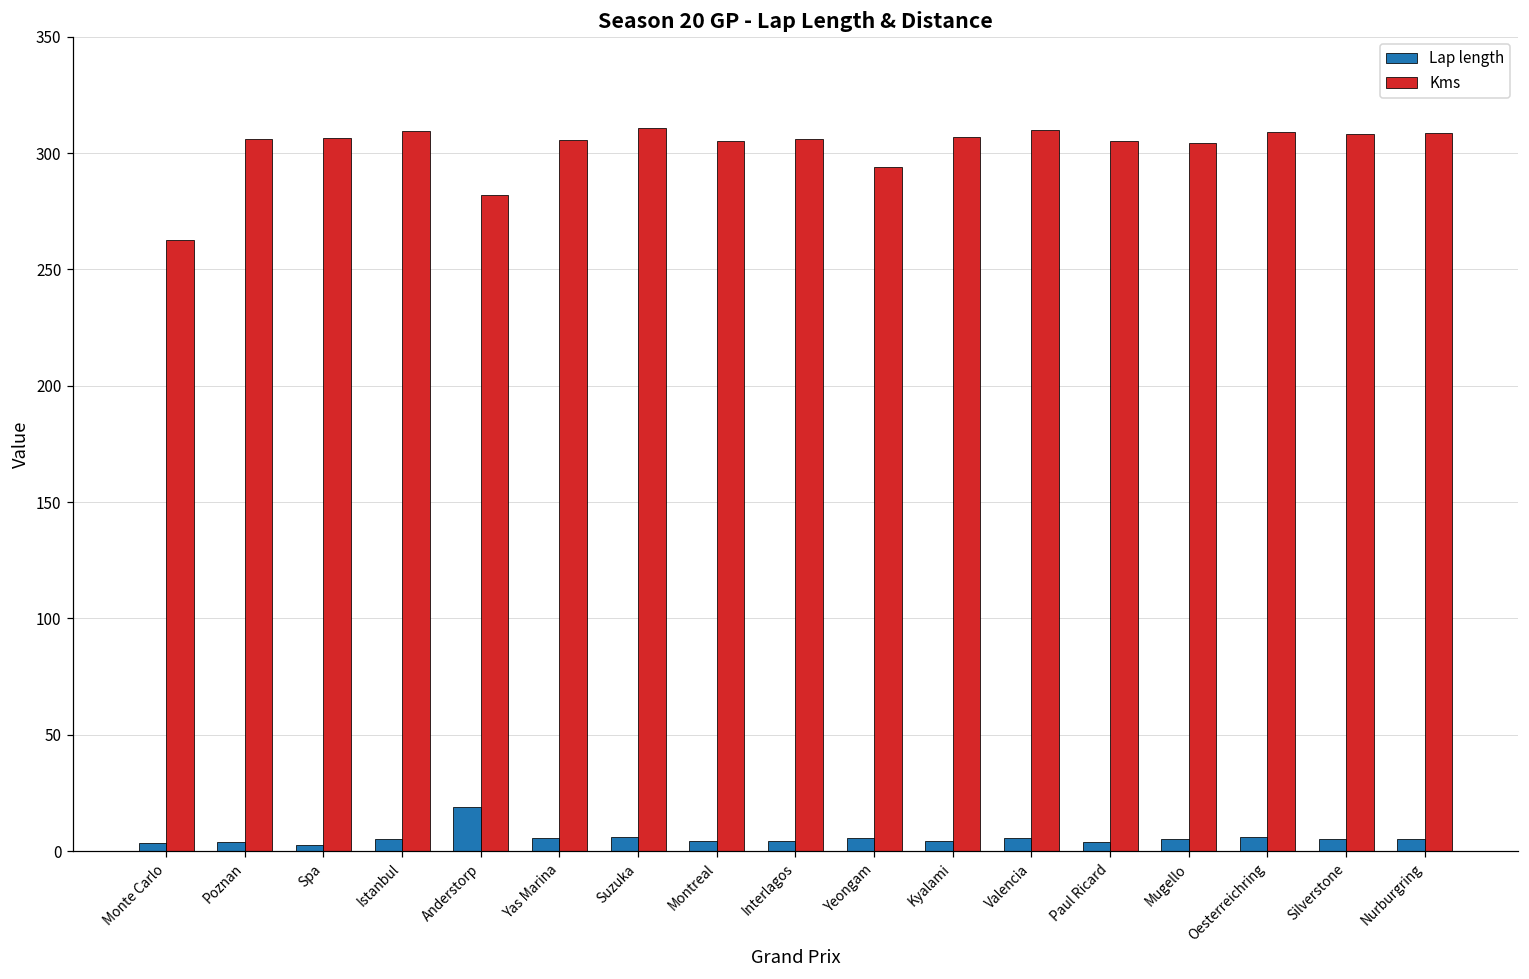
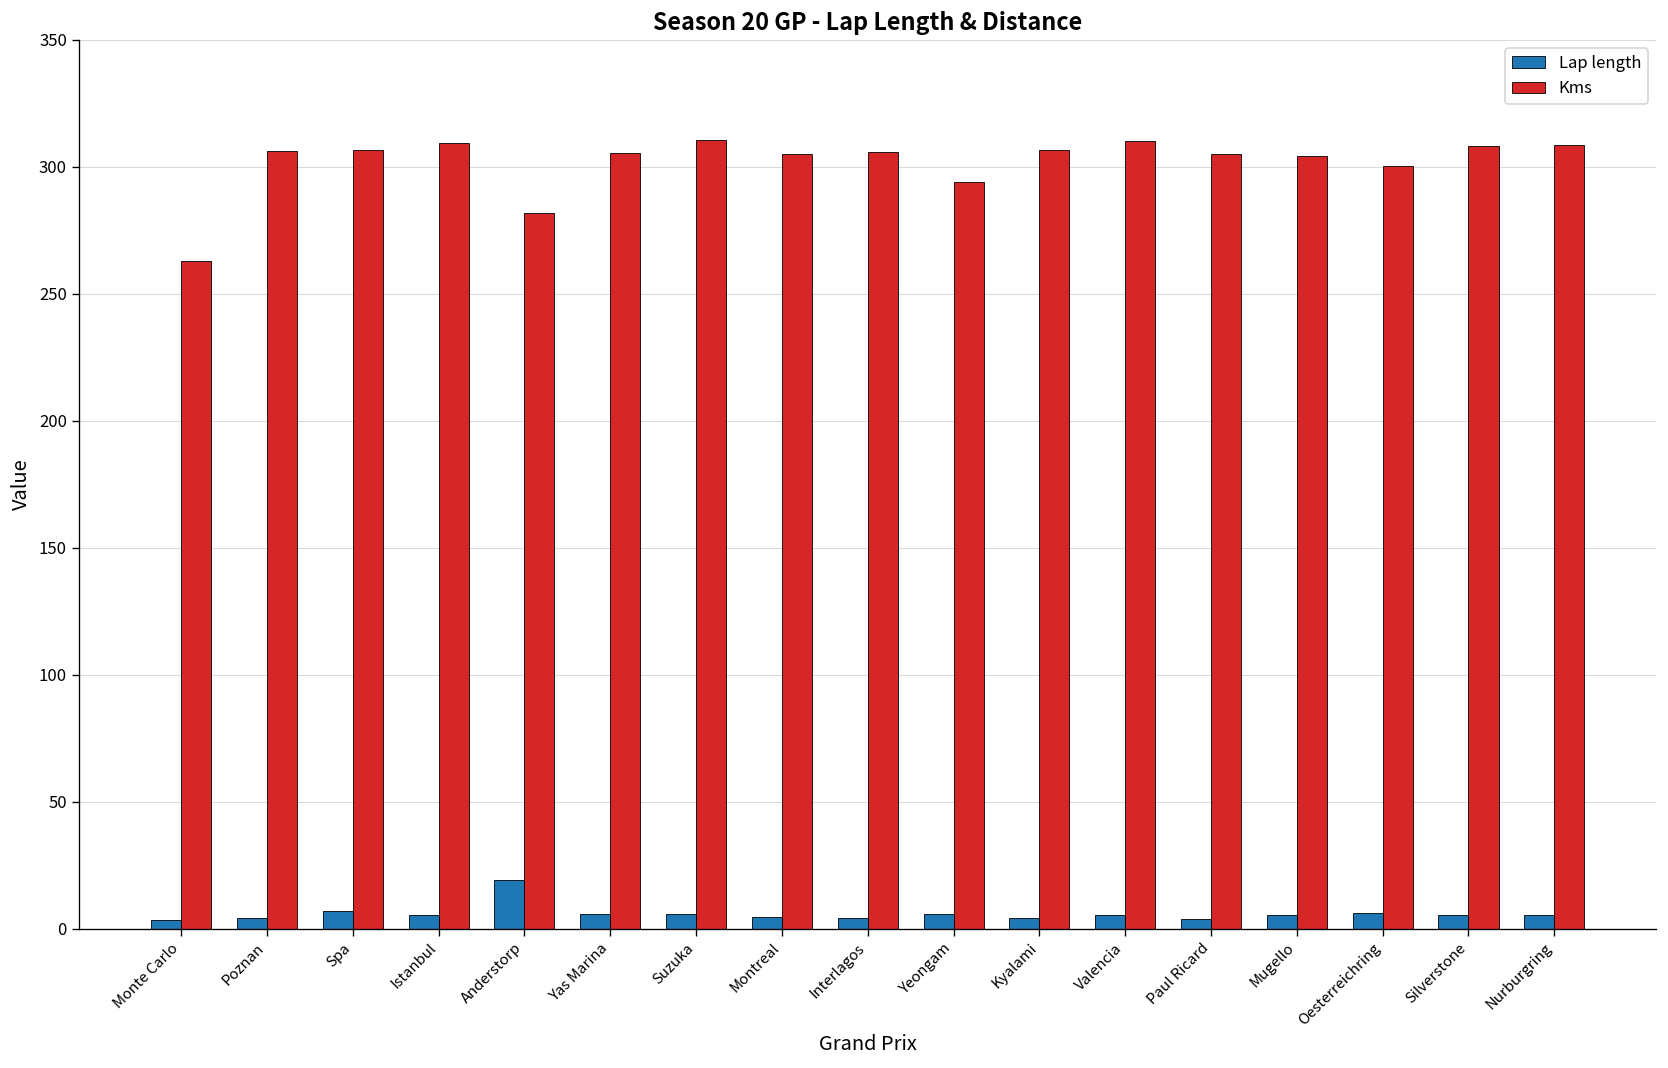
Lap length, Spa: 3 -> 7
Kms, Oesterreichring: 309 -> 300
